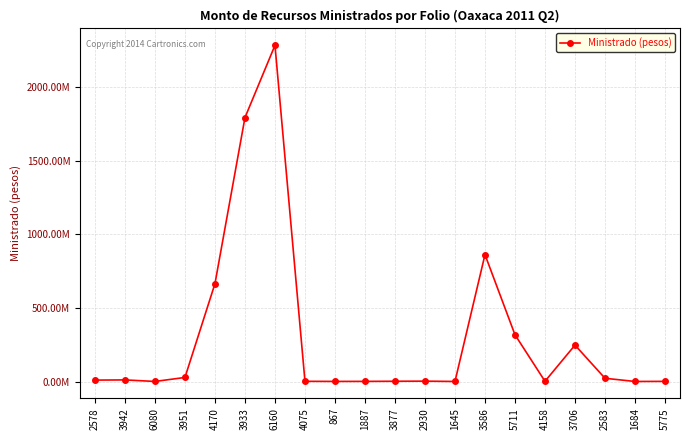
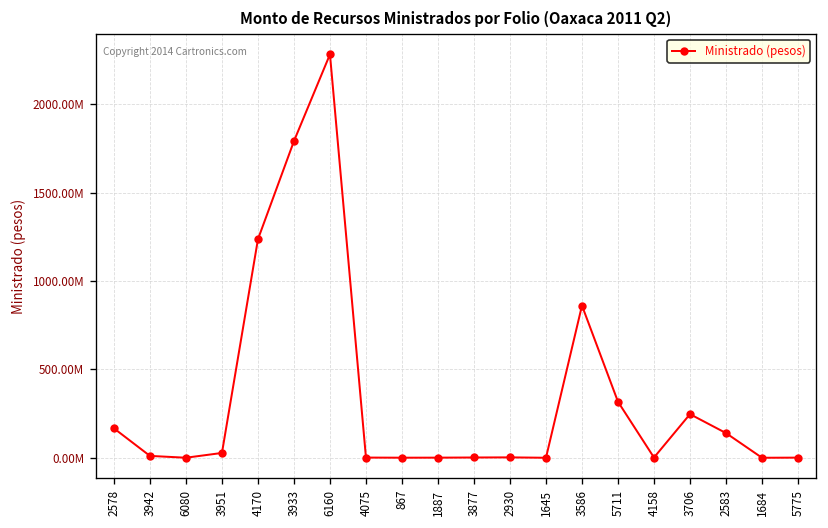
2578: 10000000 -> 170000000
4170: 660000000 -> 1240000000
2583: 20000000 -> 140000000
